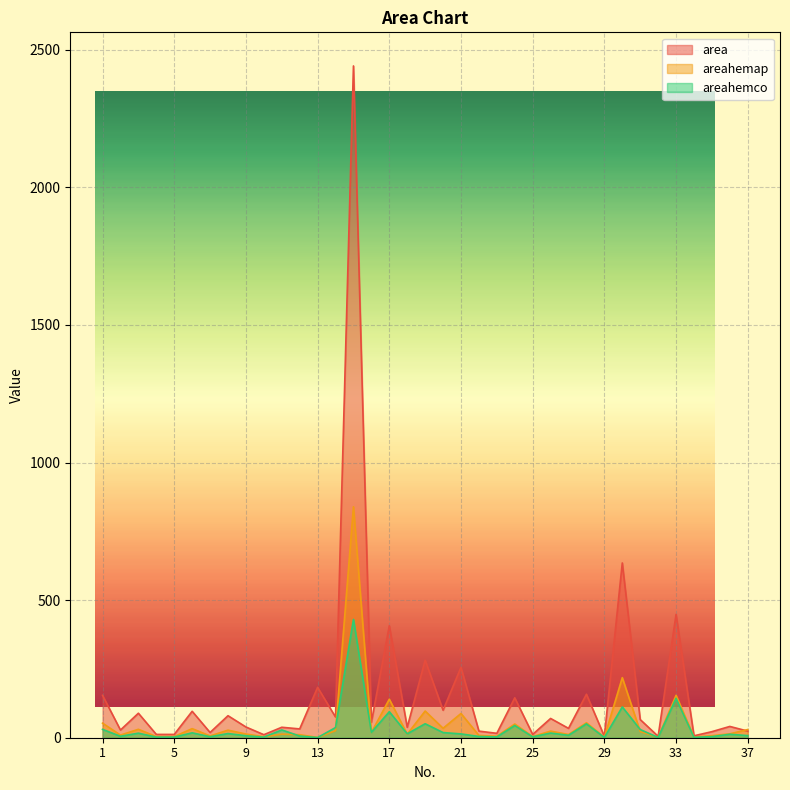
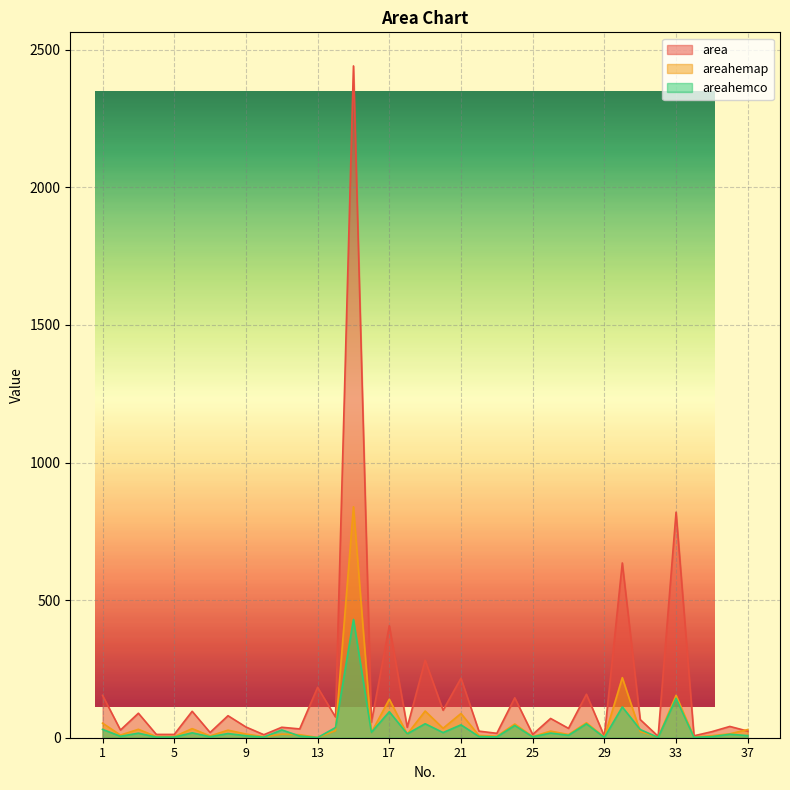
area, 21: 260 -> 220
areahemco, 21: 10 -> 50
area, 33: 450 -> 820
